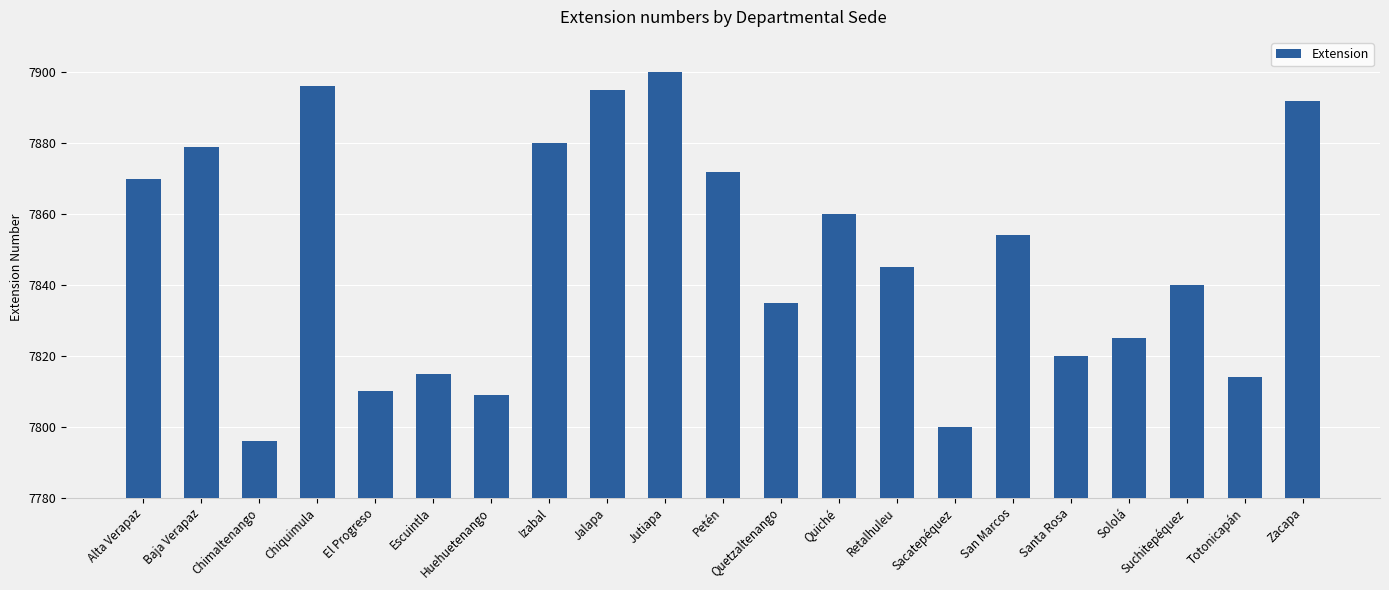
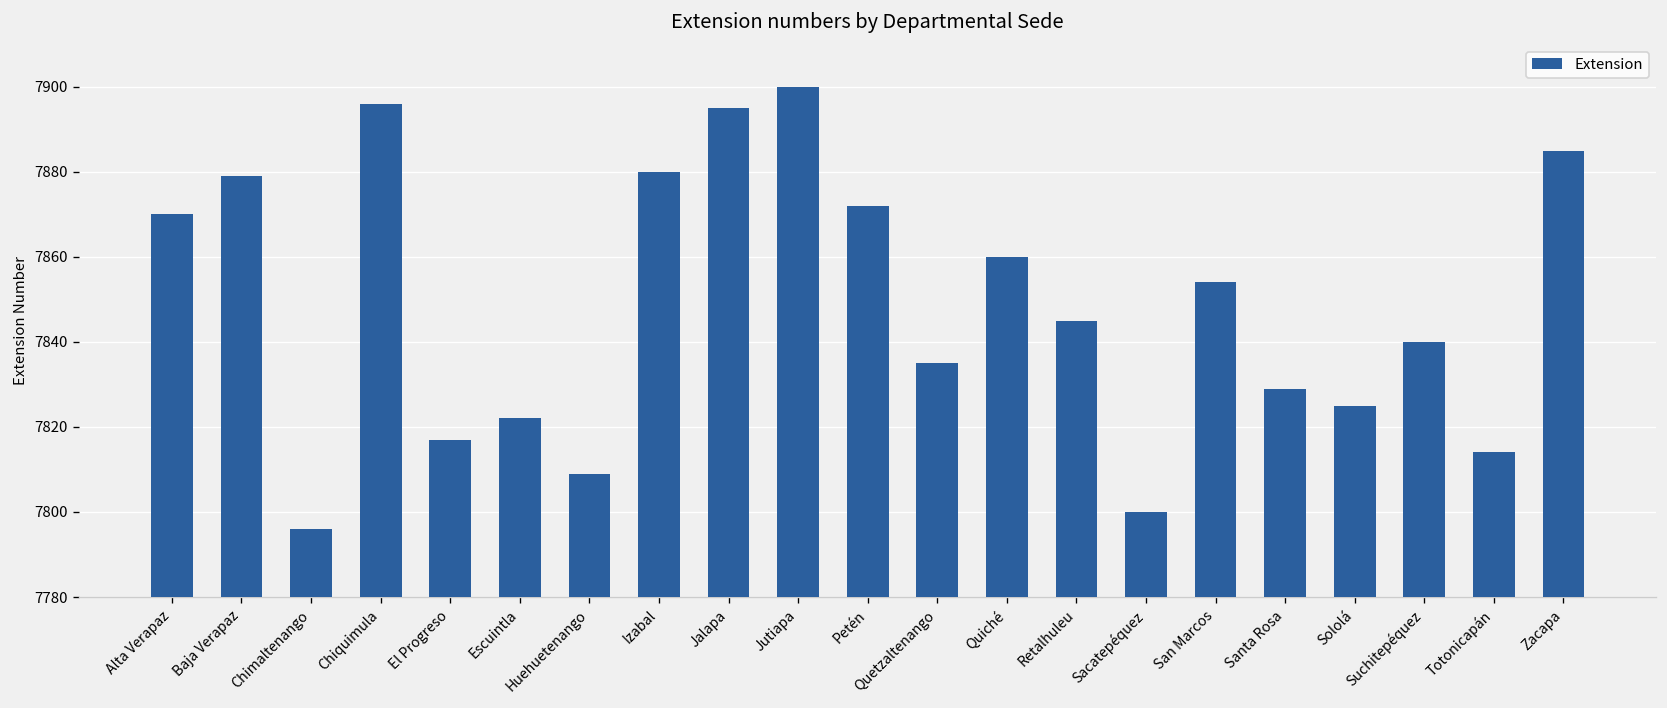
El Progreso: 7810 -> 7817
Escuintla: 7815 -> 7822
Santa Rosa: 7820 -> 7829
Zacapa: 7892 -> 7885
